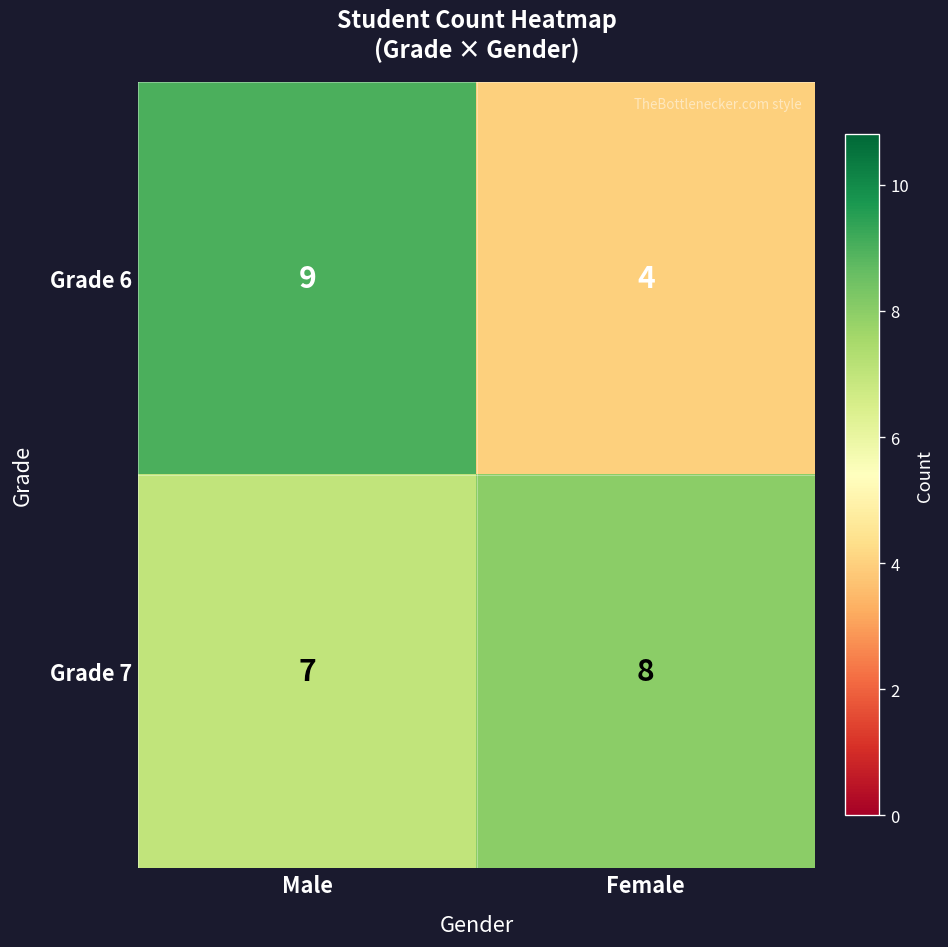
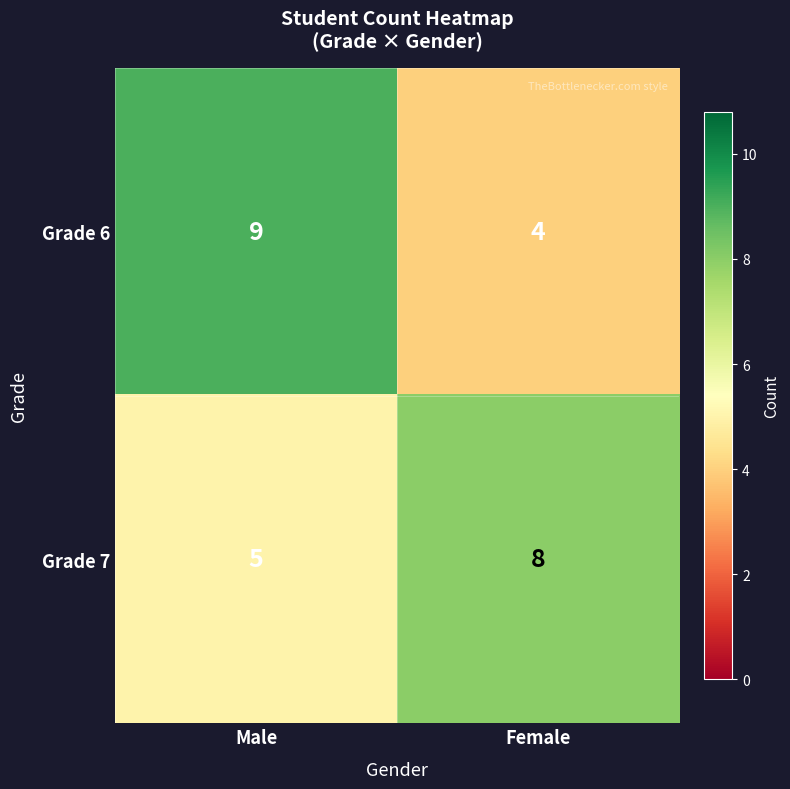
Grade 7, Male: 7 -> 5
